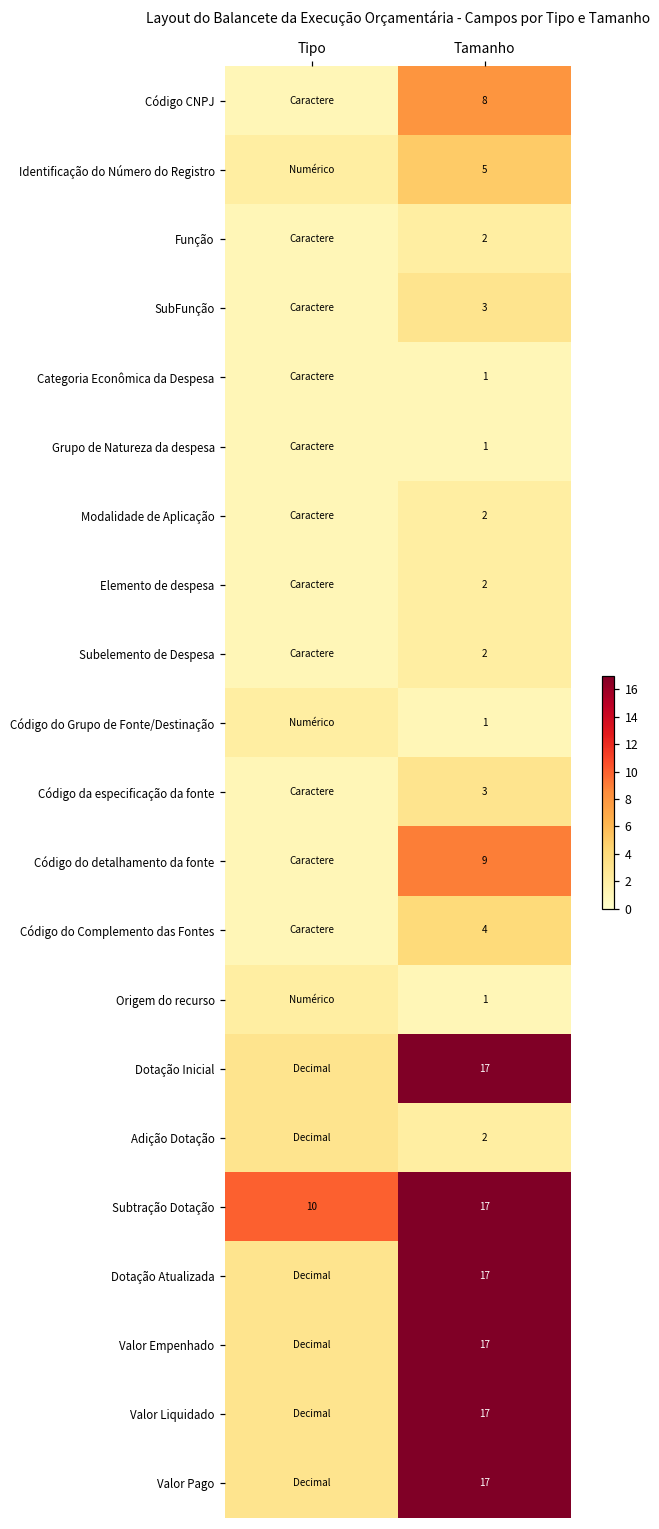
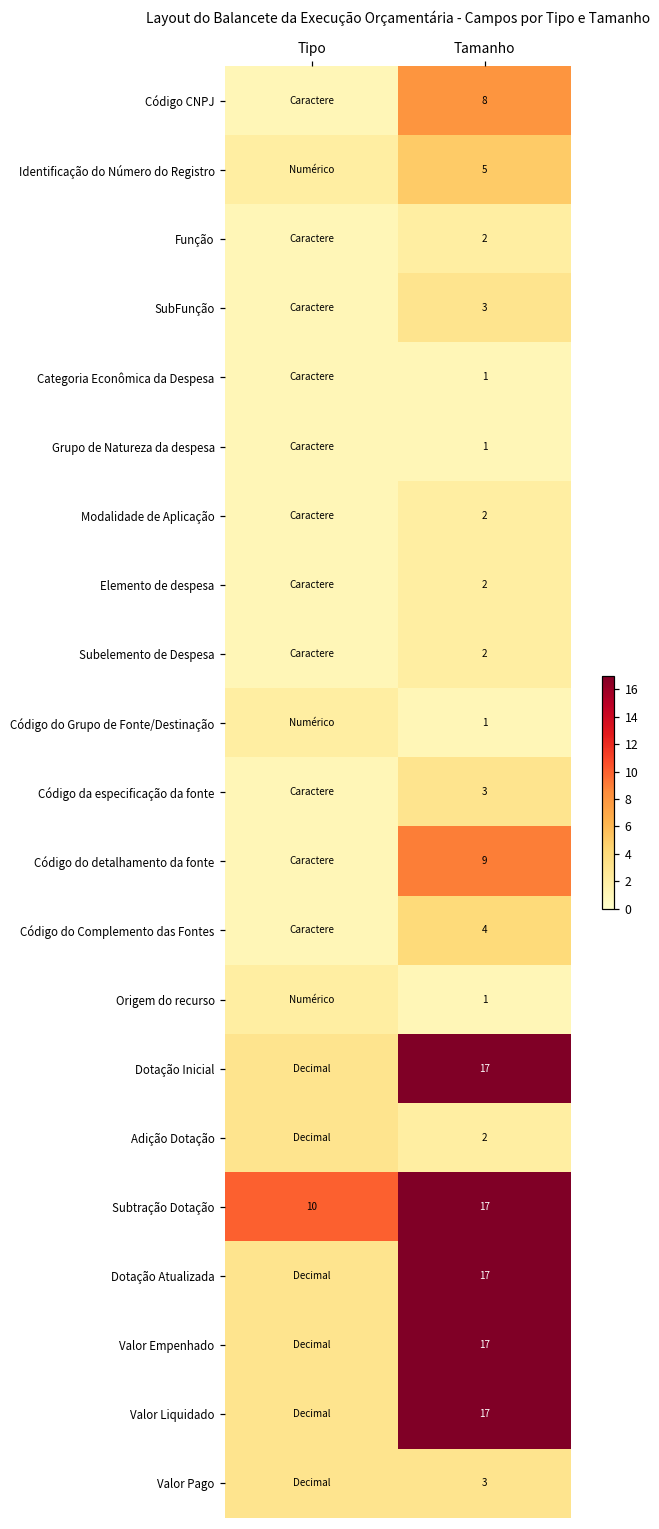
Valor Pago, Tamanho: 17 -> 3
